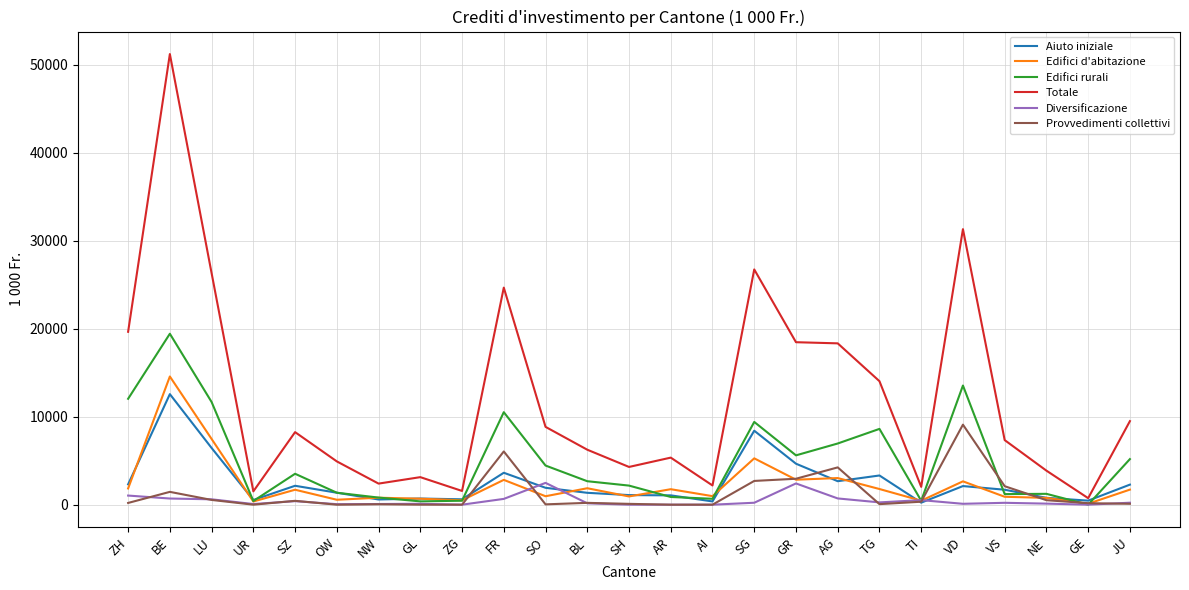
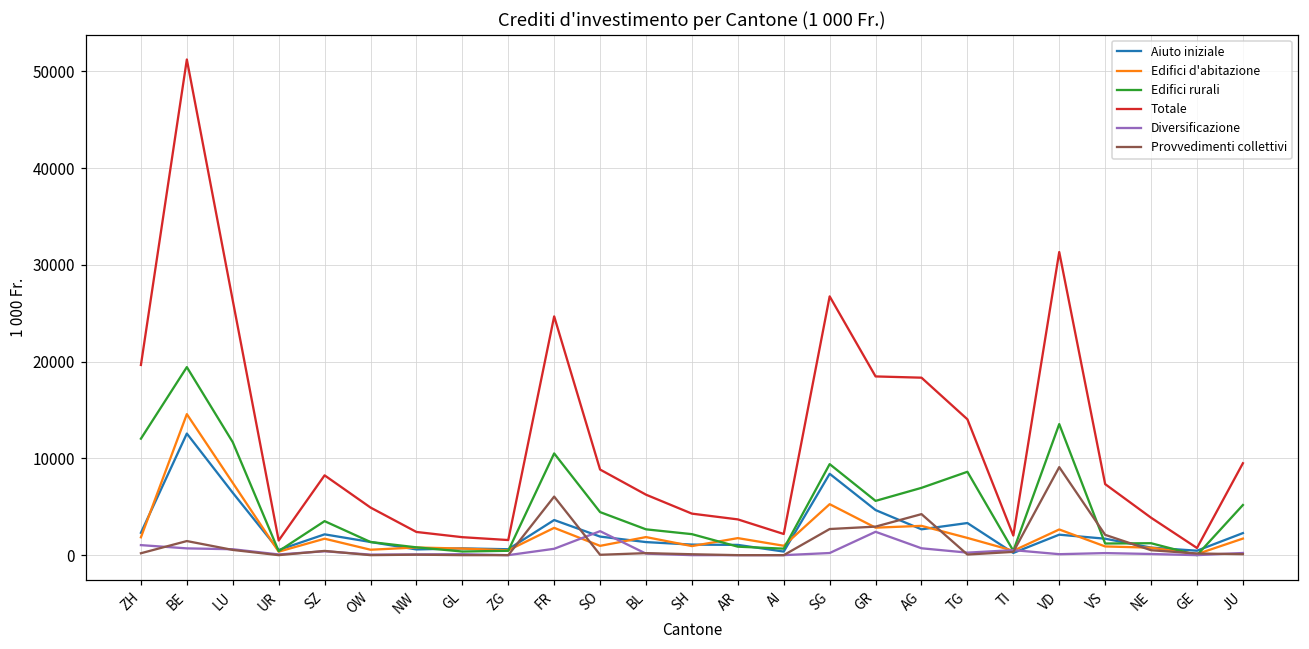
Totale, GL: 3000 -> 2000
Totale, AR: 5000 -> 4000
